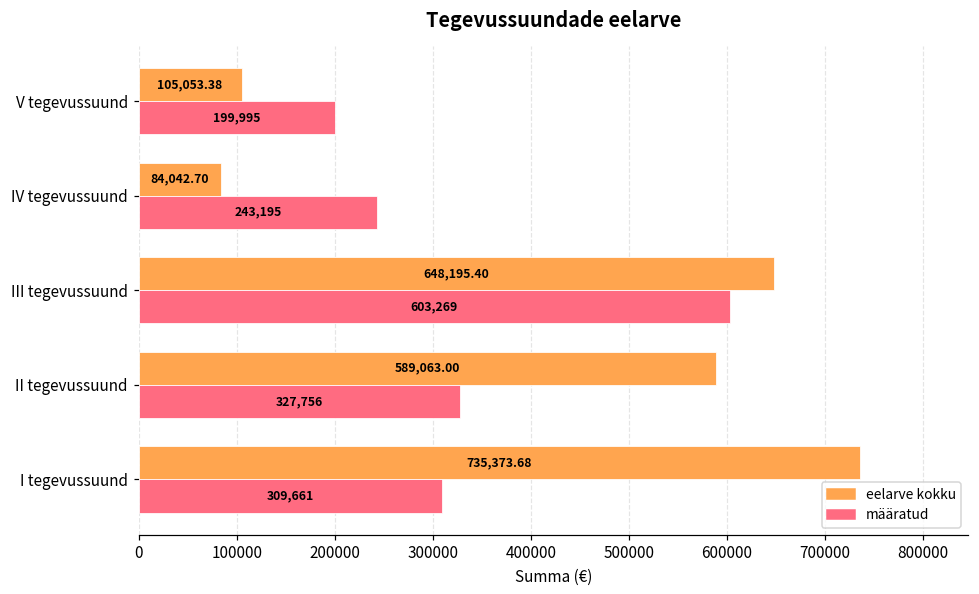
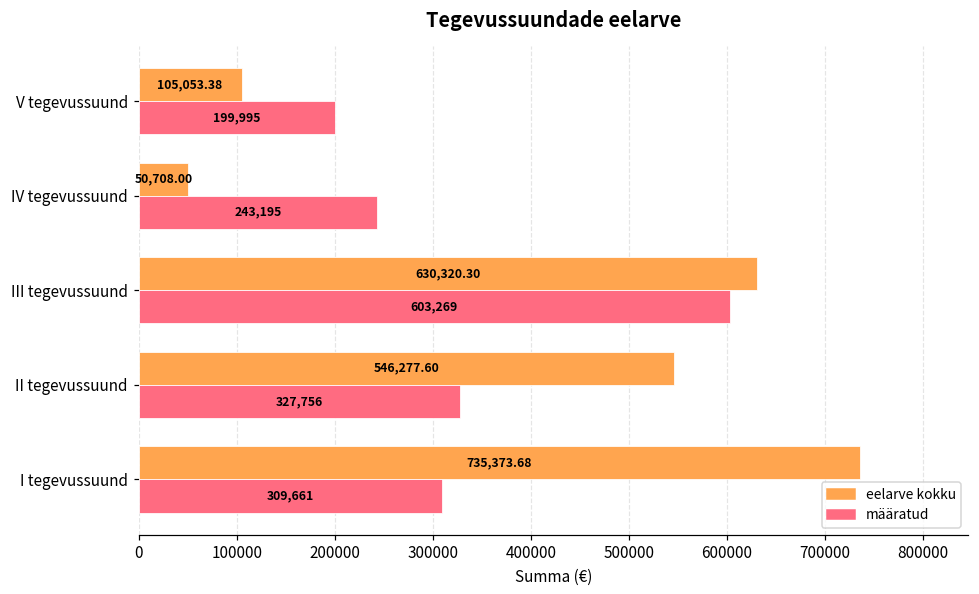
eelarve kokku, IV tegevussuund: 84,042.70 -> 50,708.00
eelarve kokku, III tegevussuund: 648,195.40 -> 630,320.30
eelarve kokku, II tegevussuund: 589,063.00 -> 546,277.60
